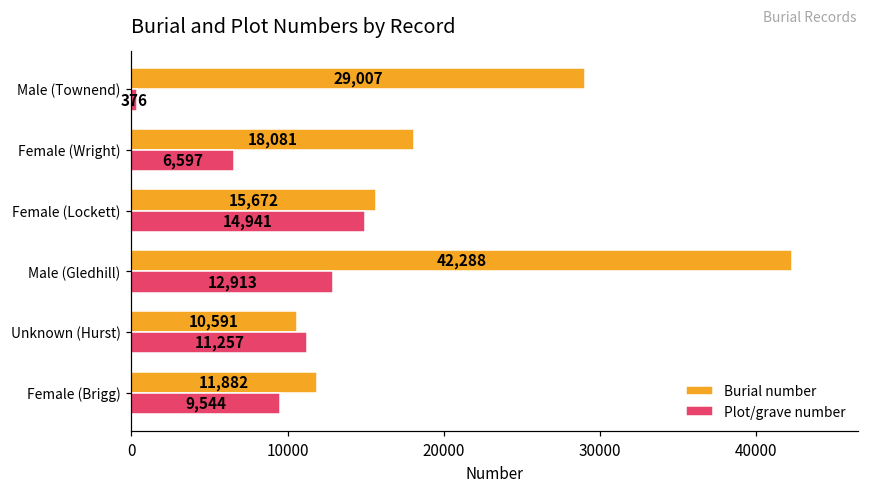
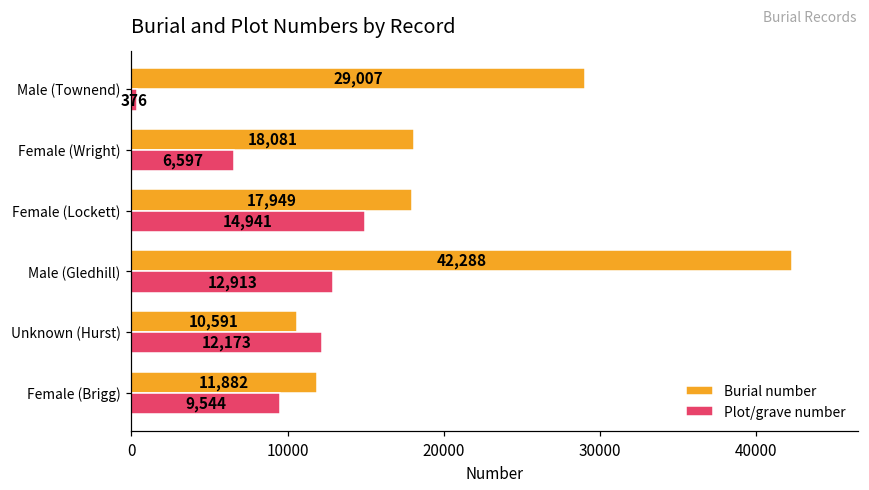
Burial number, Female (Lockett): 15,672 -> 17,949
Plot/grave number, Unknown (Hurst): 11,257 -> 12,173
